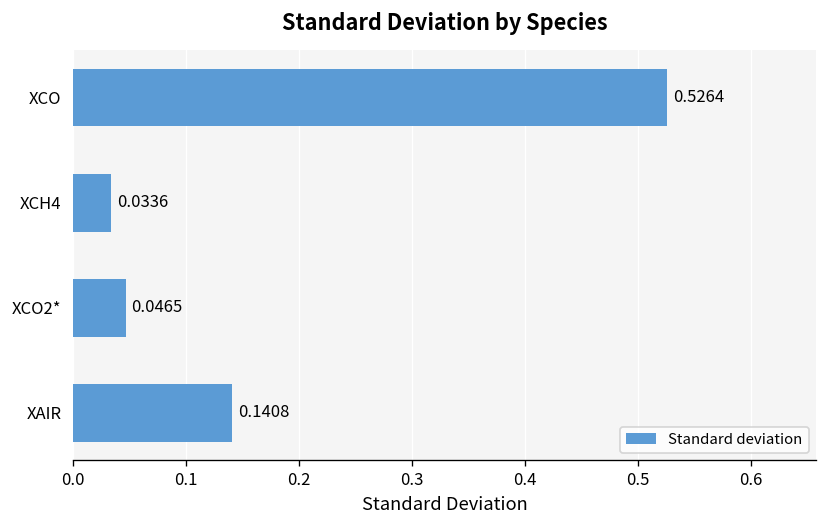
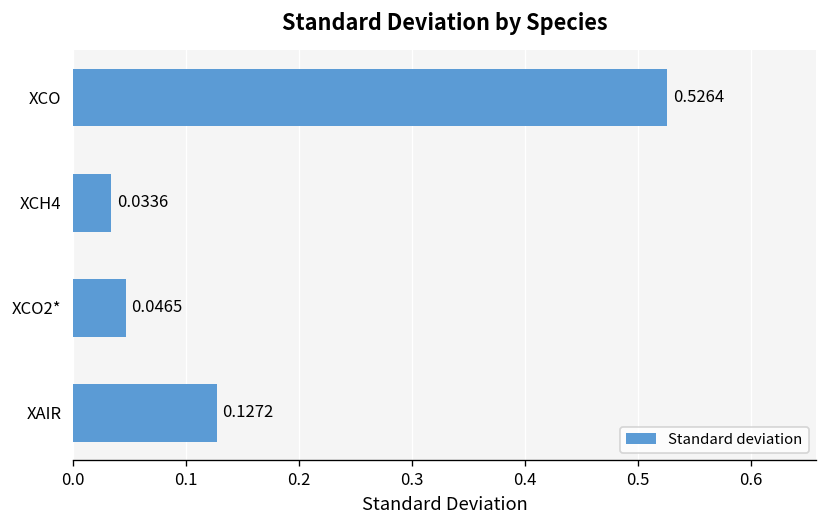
XAIR: 0.1408 -> 0.1272
